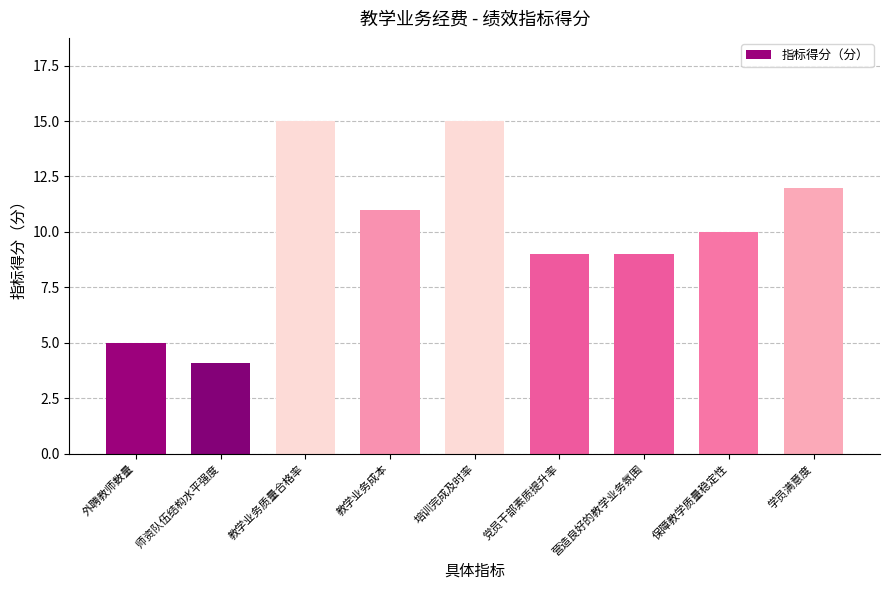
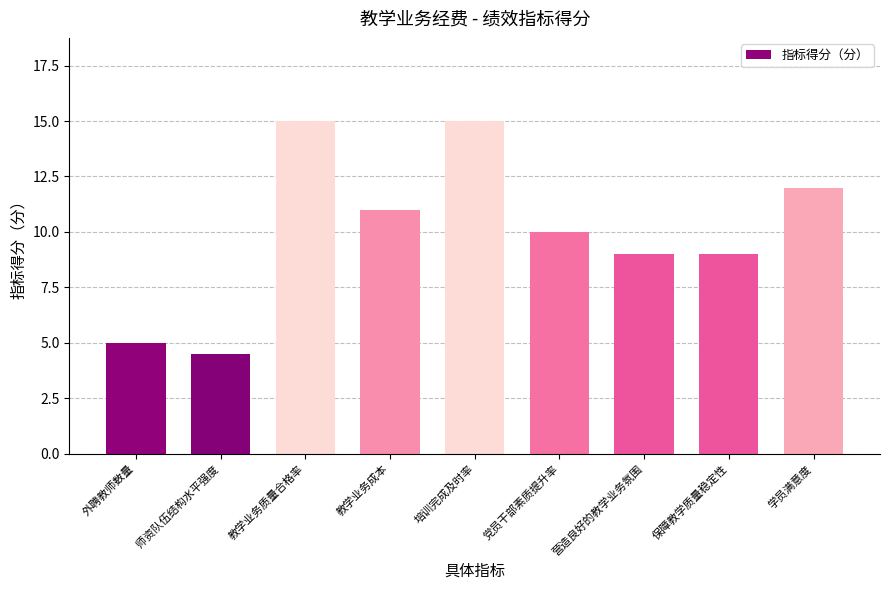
师资队伍结构水平强度: 4.1 -> 4.5
党员干部素质提升率: 9 -> 10
保障教学质量稳定性: 10 -> 9
